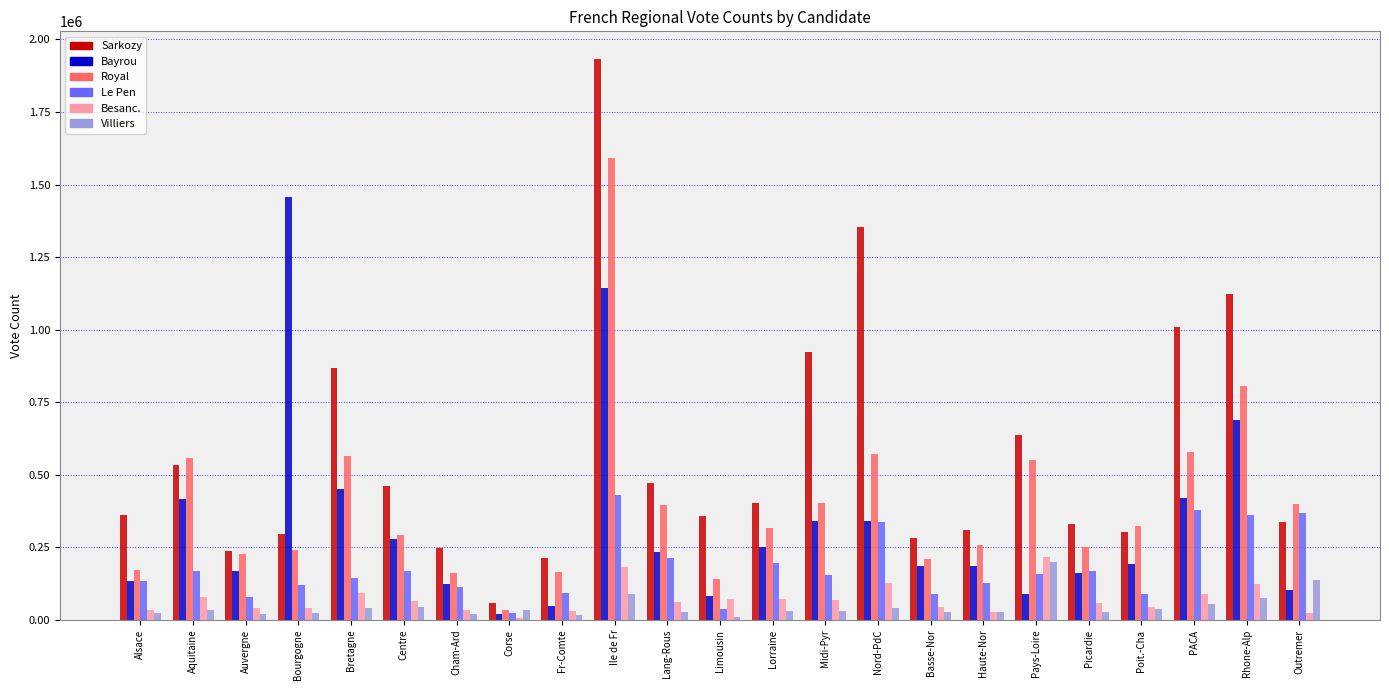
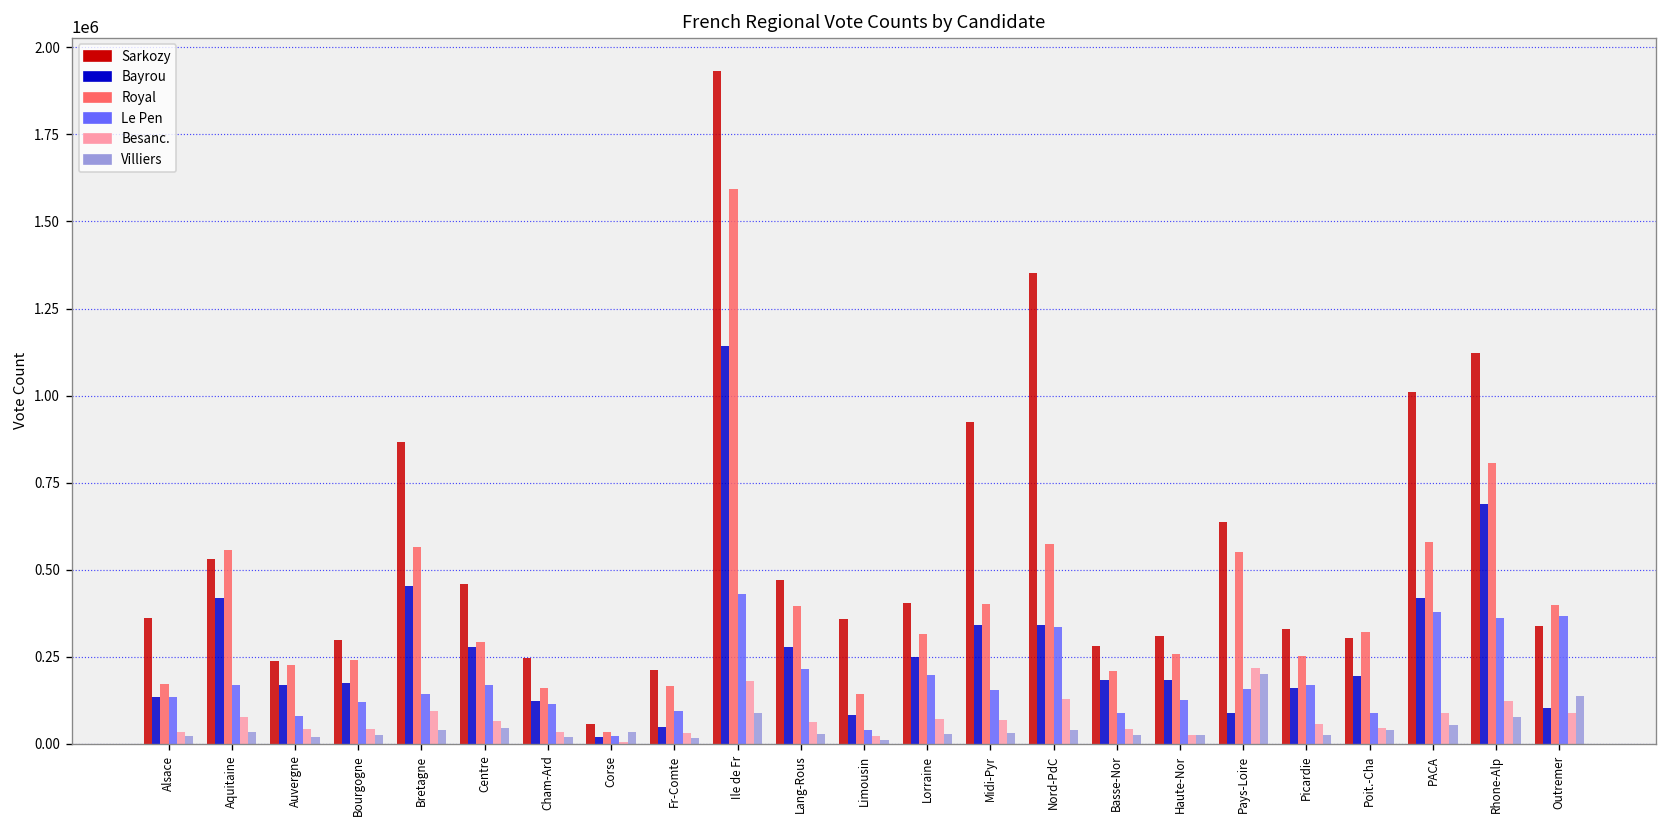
Bayrou, Bourgogne: 1460000 -> 180000
Bayrou, Lang-Rous: 230000 -> 280000
Besanc., Limousin: 70000 -> 20000
Besanc., Outremer: 20000 -> 90000
